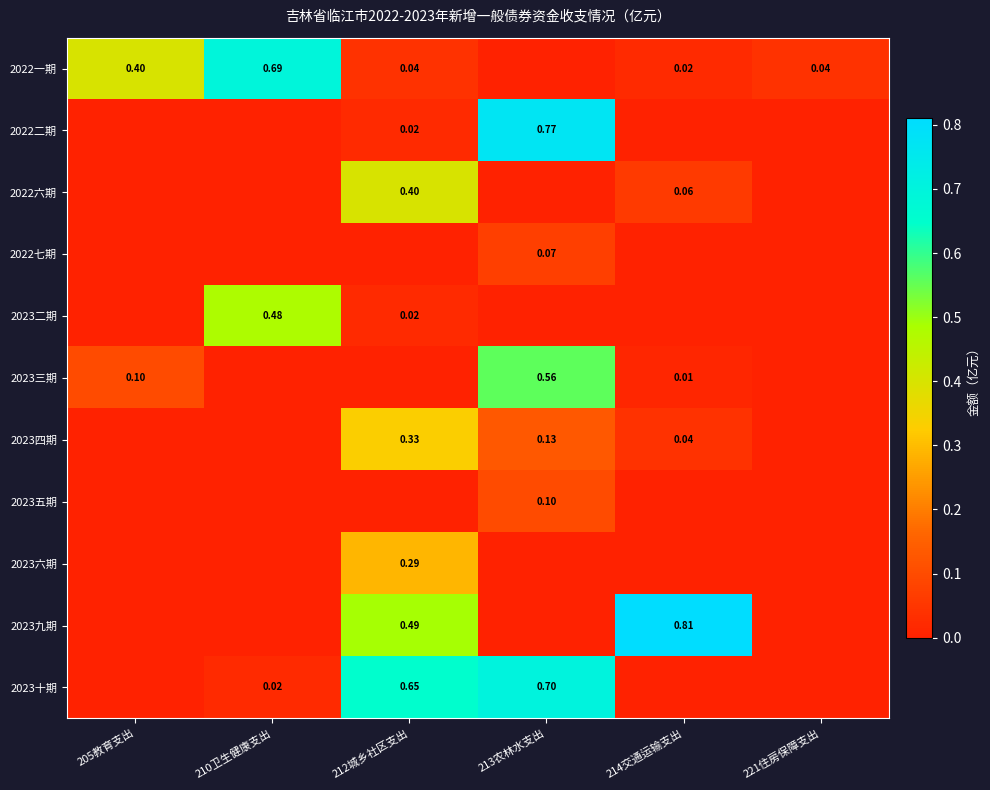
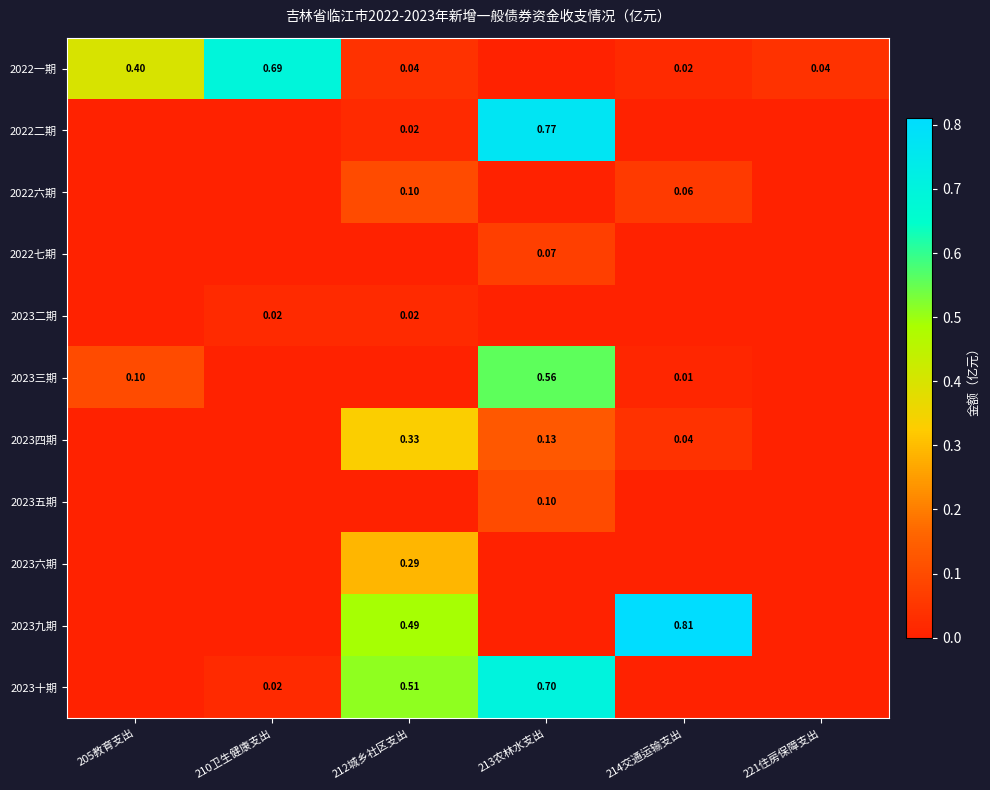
2022六期, 212城乡社区支出: 0.40 -> 0.10
2023二期, 210卫生健康支出: 0.48 -> 0.02
2023十期, 212城乡社区支出: 0.65 -> 0.51
